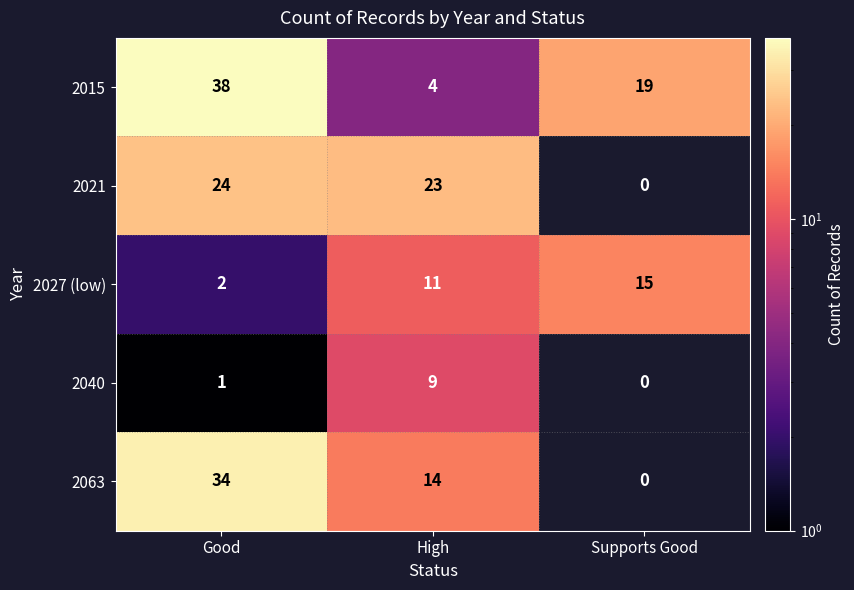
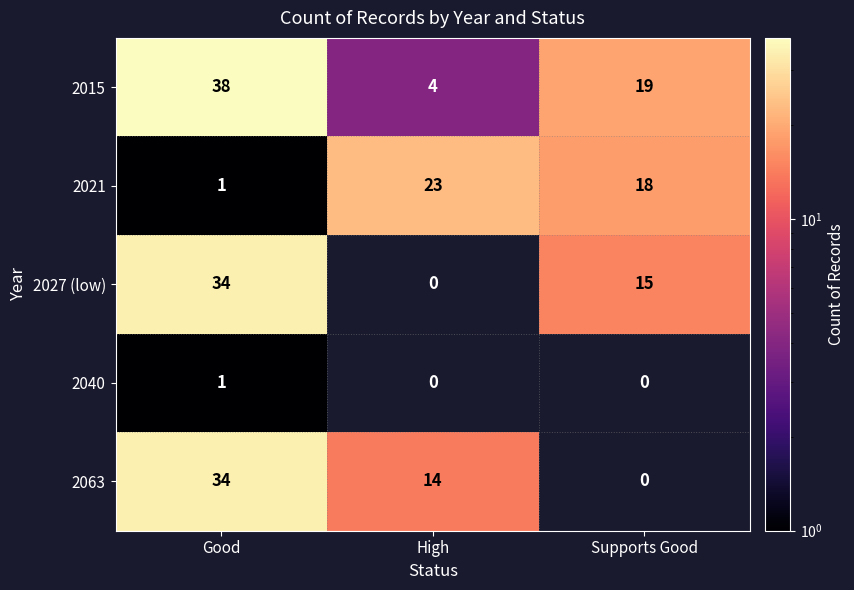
2021, Good: 24 -> 1
2021, Supports Good: 0 -> 18
2027 (low), Good: 2 -> 34
2027 (low), High: 11 -> 0
2040, High: 9 -> 0
